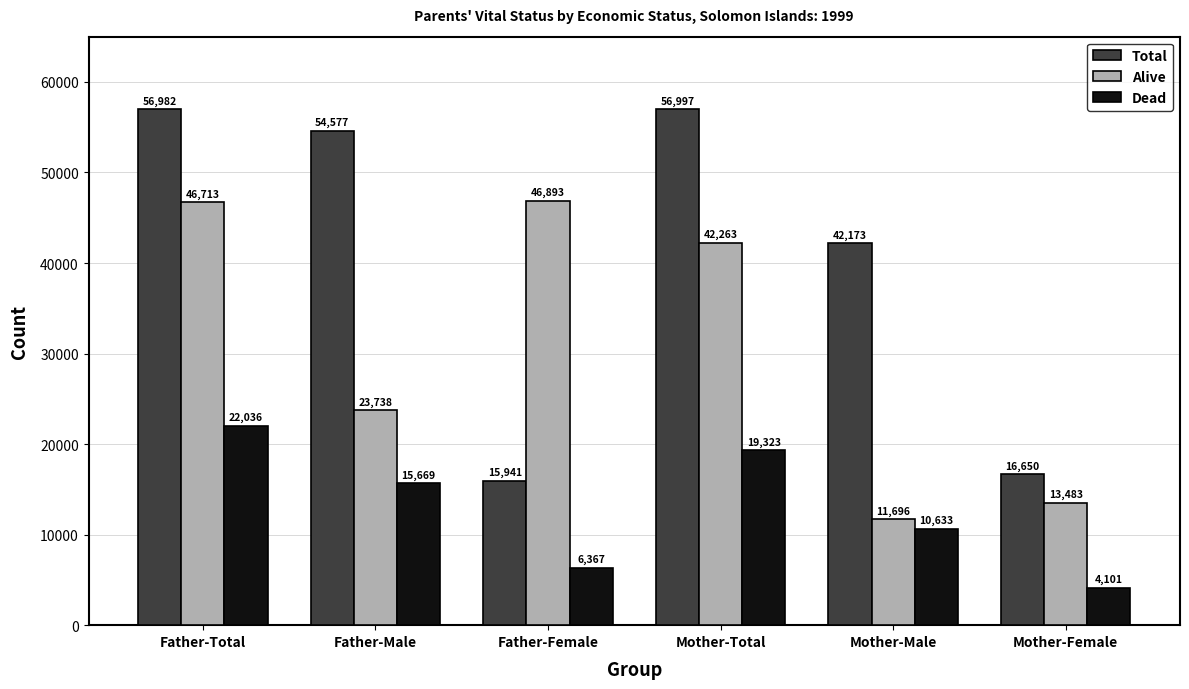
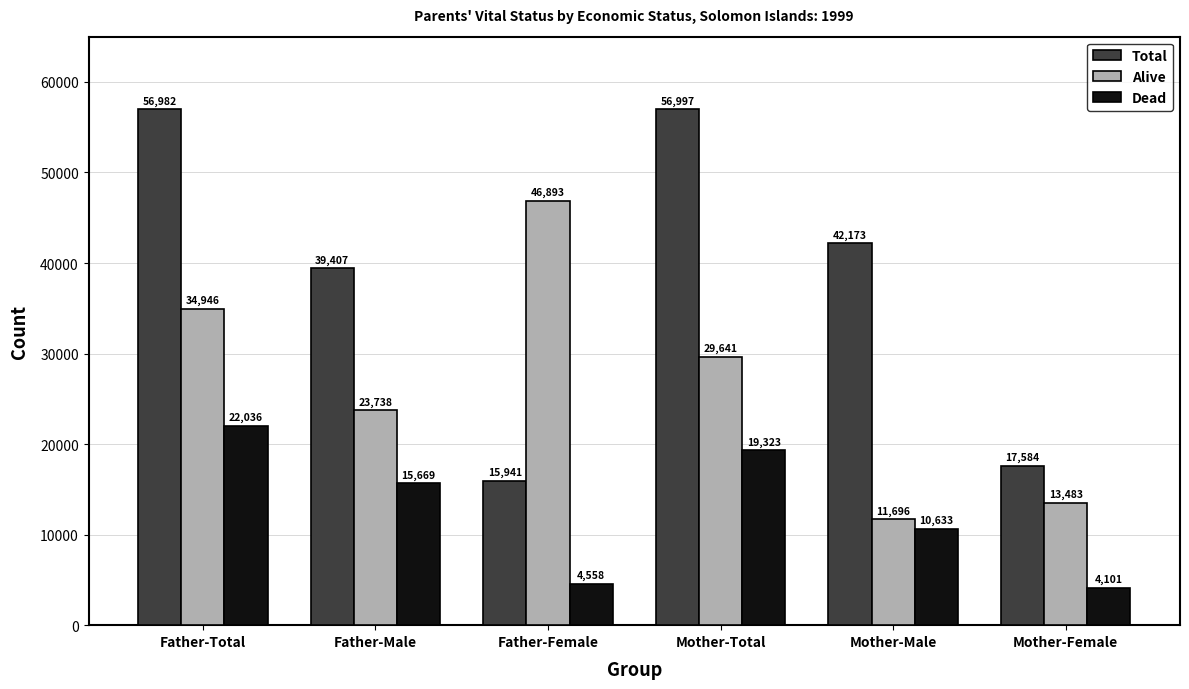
Alive, Father-Total: 46,713 -> 34,946
Total, Father-Male: 54,577 -> 39,407
Dead, Father-Female: 6,367 -> 4,558
Alive, Mother-Total: 42,263 -> 29,641
Total, Mother-Female: 16,650 -> 17,584
